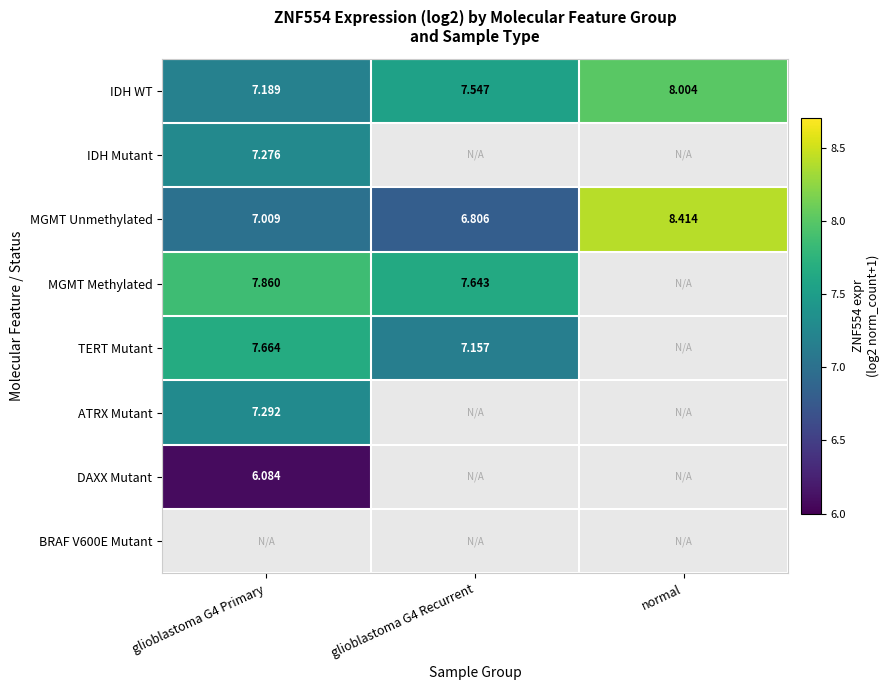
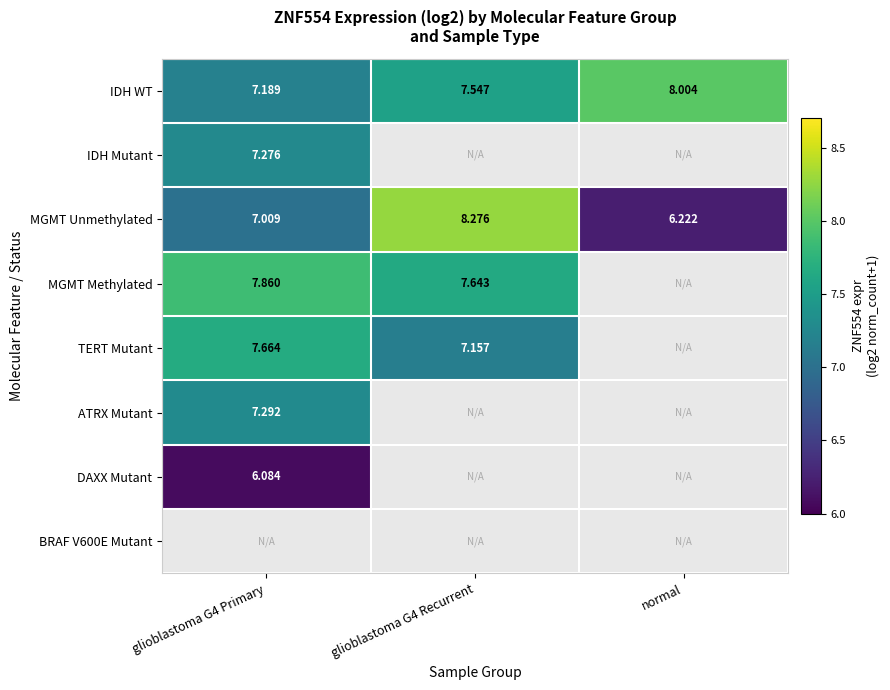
MGMT Unmethylated, glioblastoma G4 Recurrent: 6.806 -> 8.276
MGMT Unmethylated, normal: 8.414 -> 6.222
